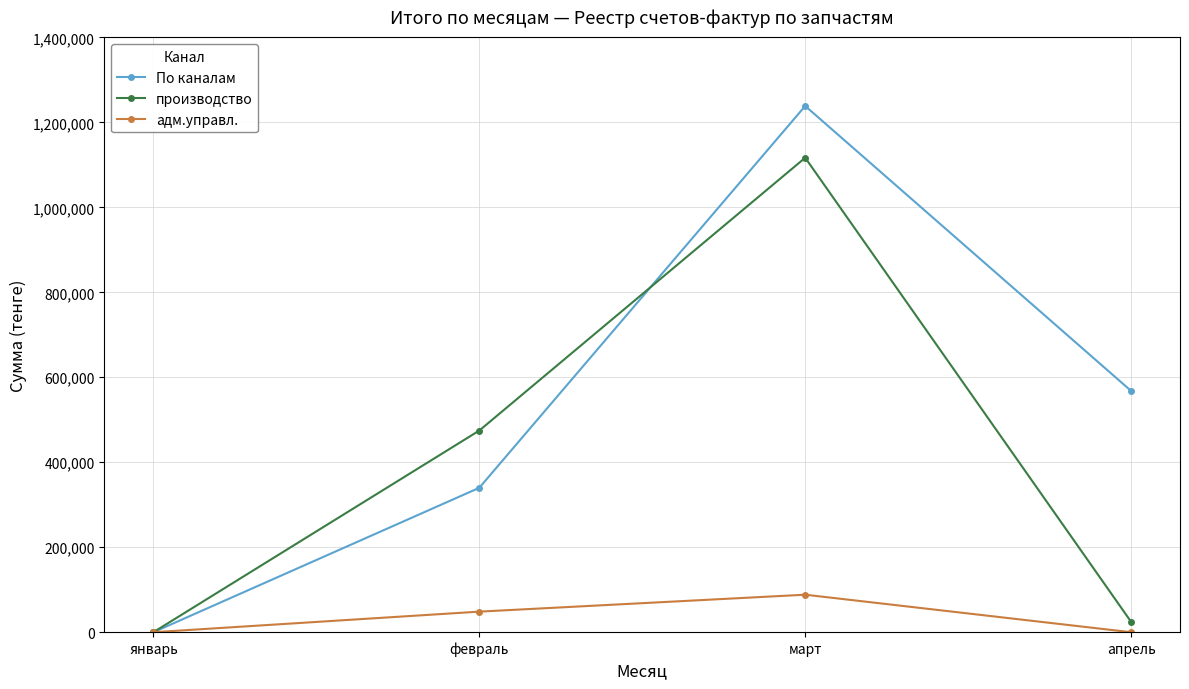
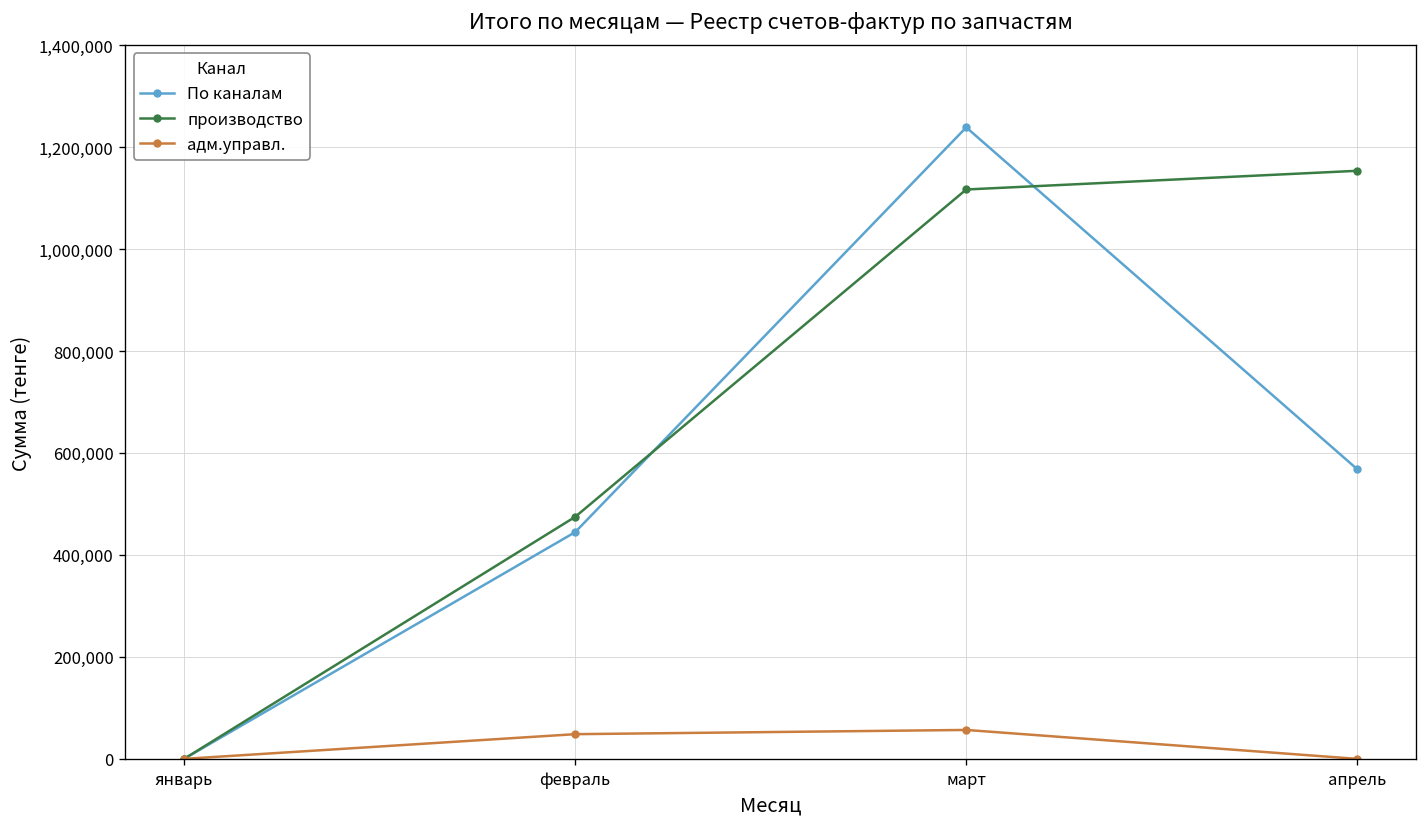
По каналам, февраль: 340,000 -> 440,000
адм.управл., март: 90,000 -> 60,000
производство, апрель: 20,000 -> 1,150,000
